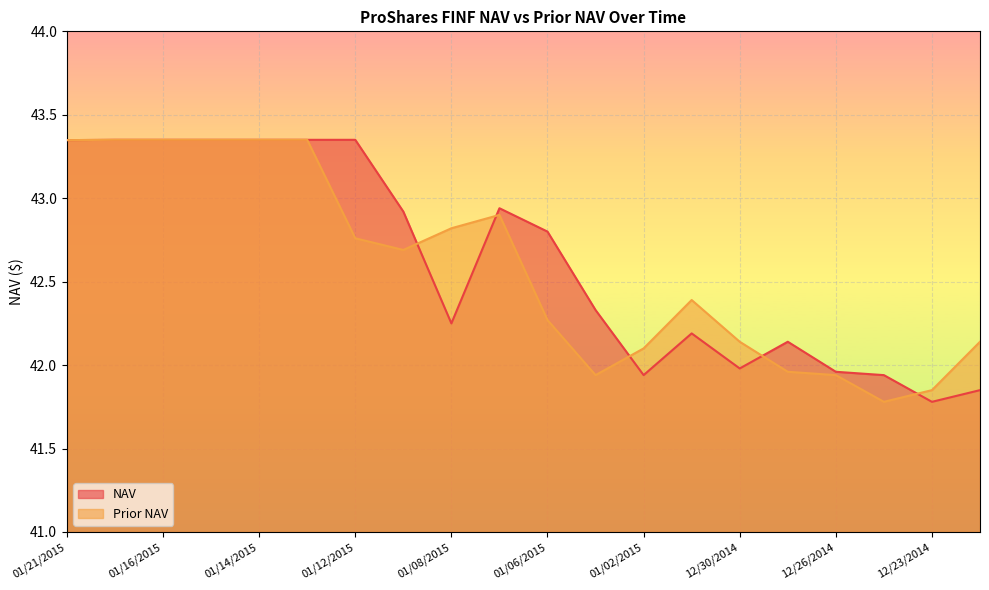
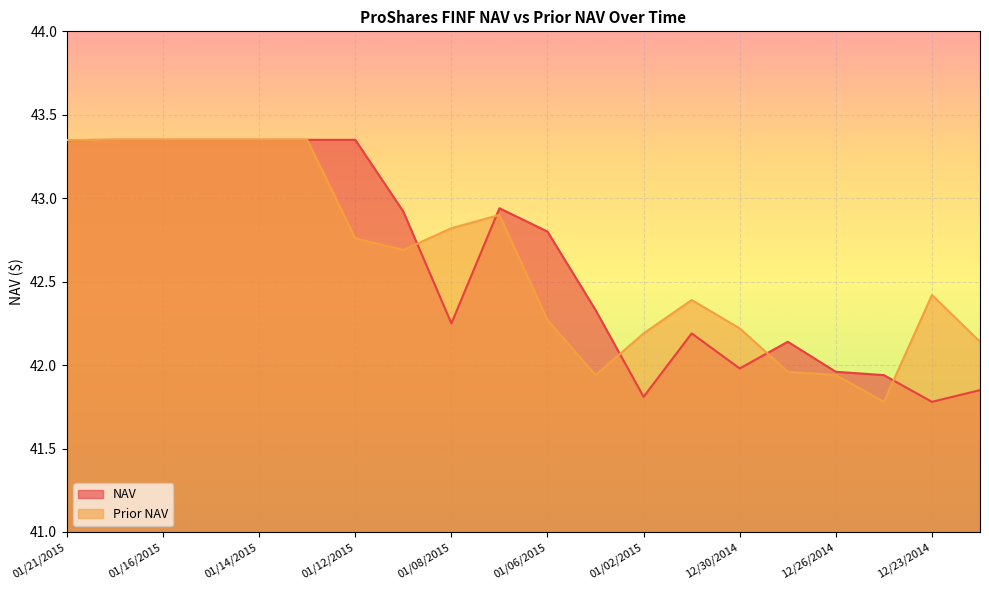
NAV, 01/02/2015: 41.94 -> 41.81
Prior NAV, 01/02/2015: 42.10 -> 42.19
Prior NAV, 12/30/2014: 42.14 -> 42.22
Prior NAV, 12/23/2014: 41.85 -> 42.42
